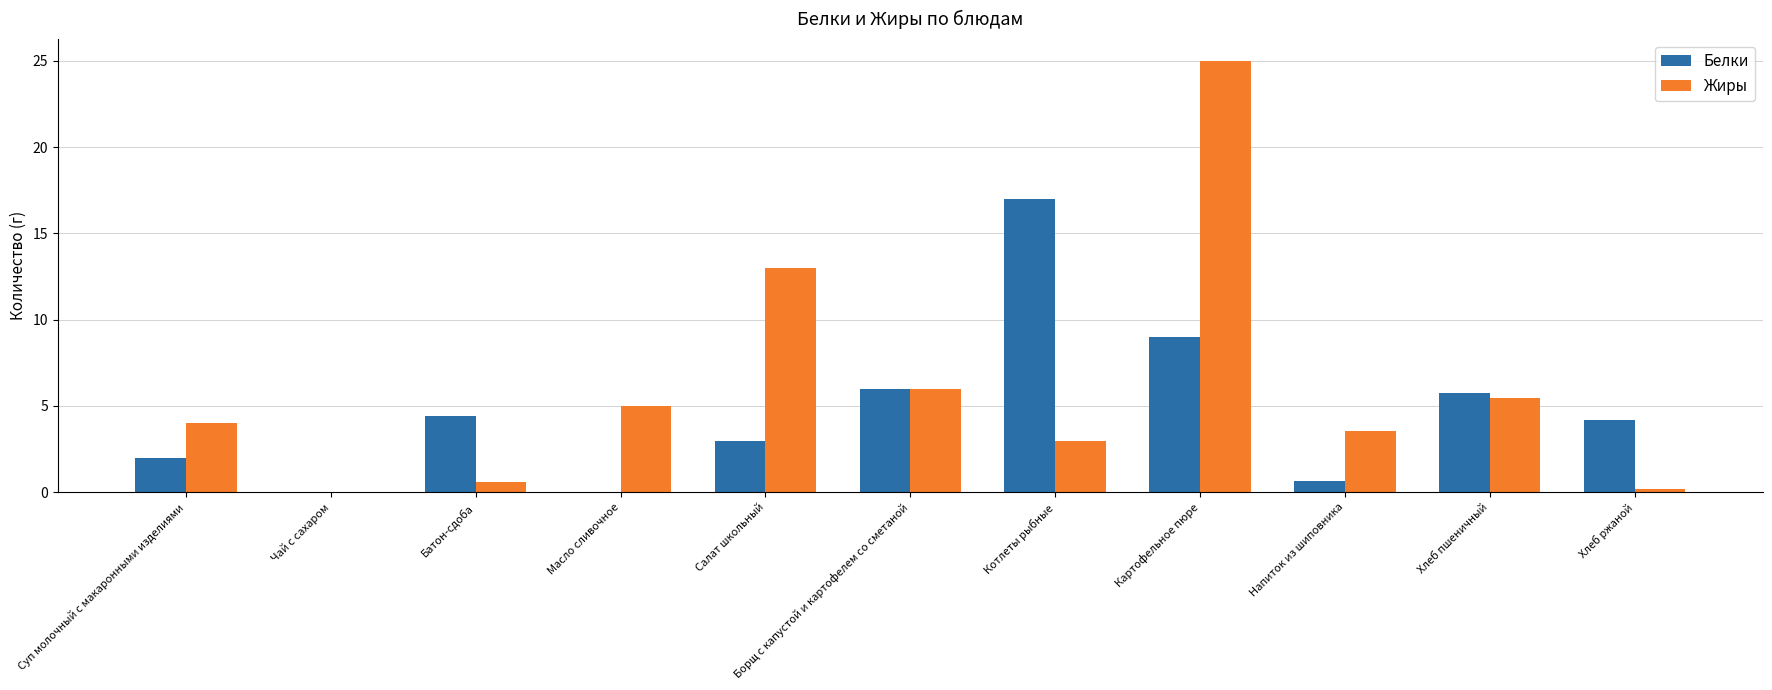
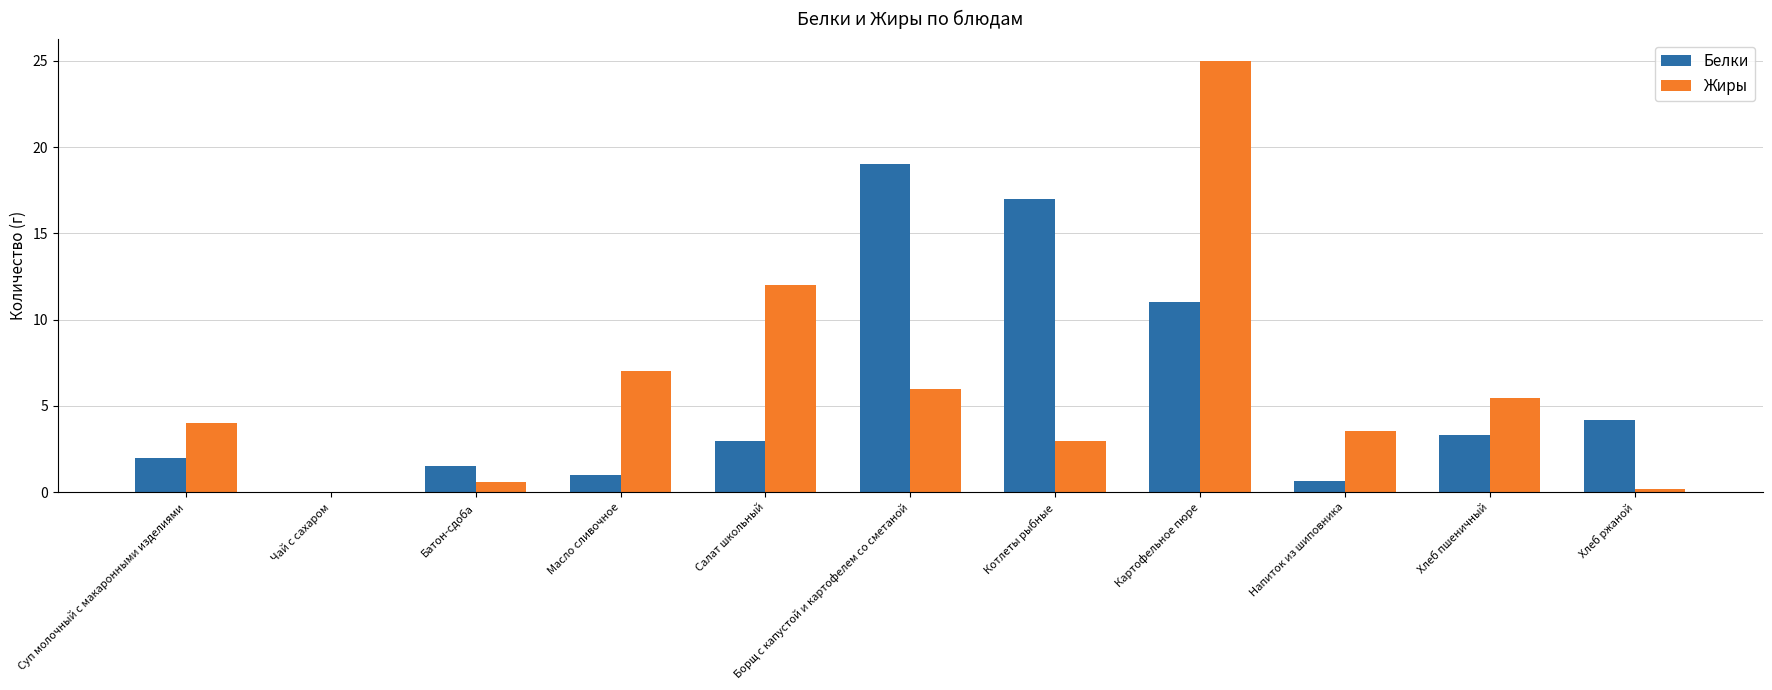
Белки, Батон-сдоба: 4.4 -> 1.5
Белки, Масло сливочное: 0 -> 1
Жиры, Масло сливочное: 5 -> 7
Жиры, Салат школьный: 13 -> 12
Белки, Борщ с капустой и картофелем со сметаной: 6 -> 19
Белки, Картофельное пюре: 9 -> 11
Белки, Хлеб пшеничный: 5.7 -> 3.3
